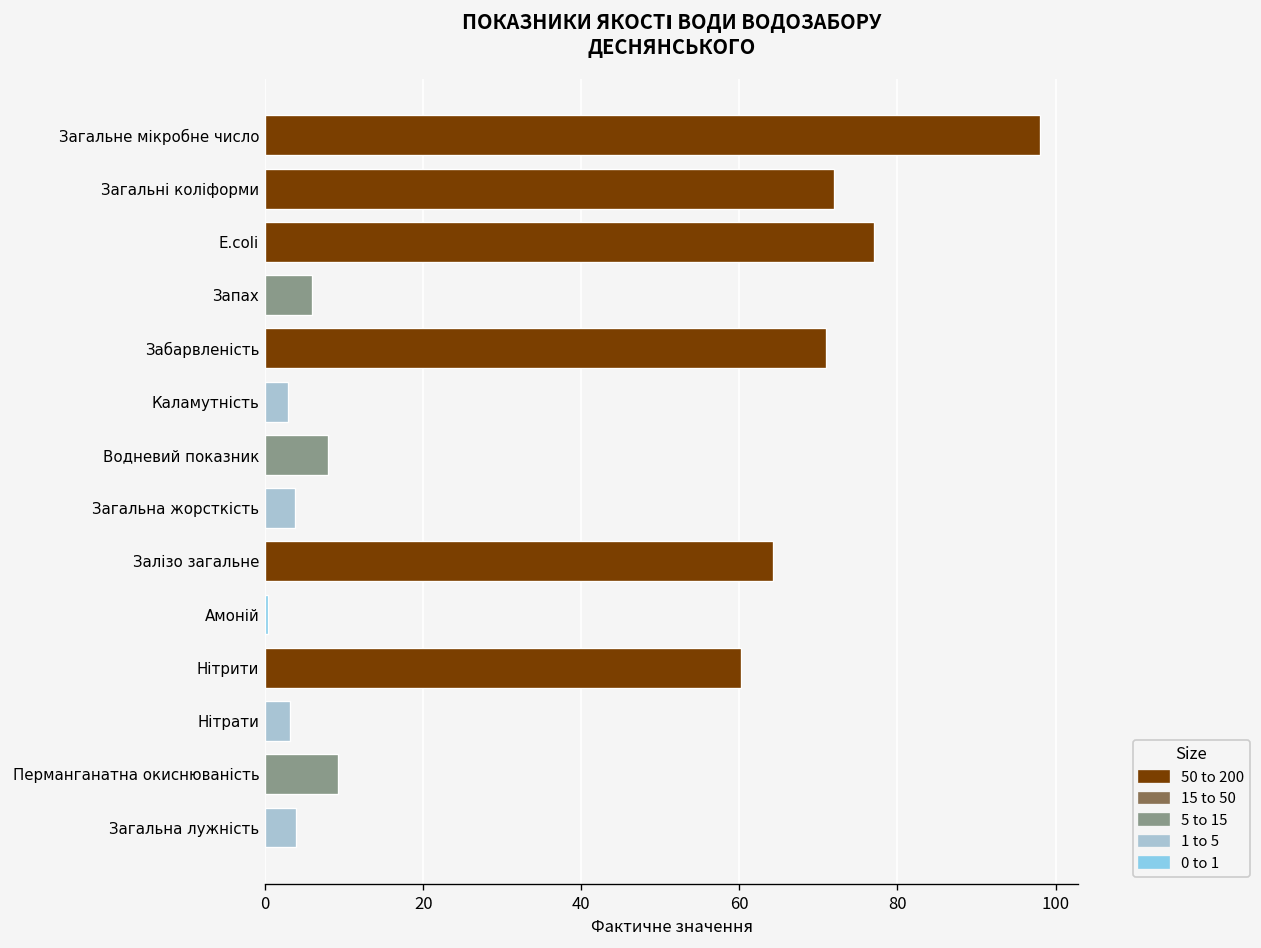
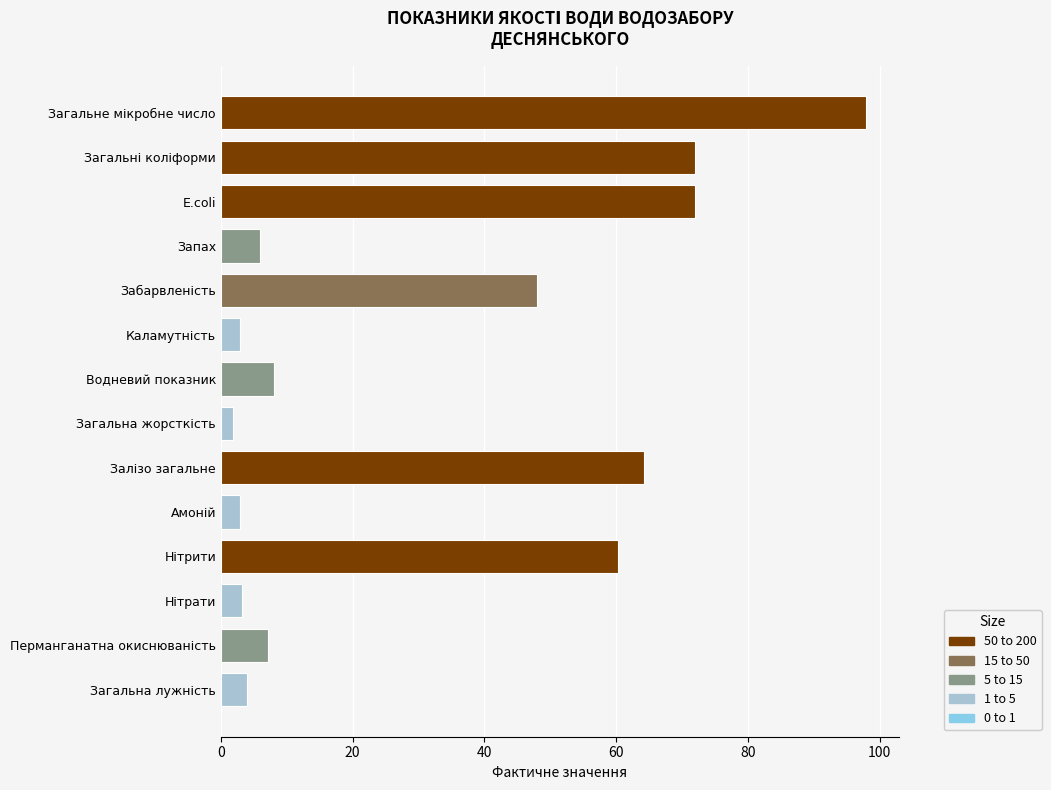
E.coli: 77 -> 72
Забарвленість: 71 -> 48
Загальна жорсткість: 4 -> 2
Амоній: 0 -> 3
Перманганатна окиснюваність: 9 -> 7
